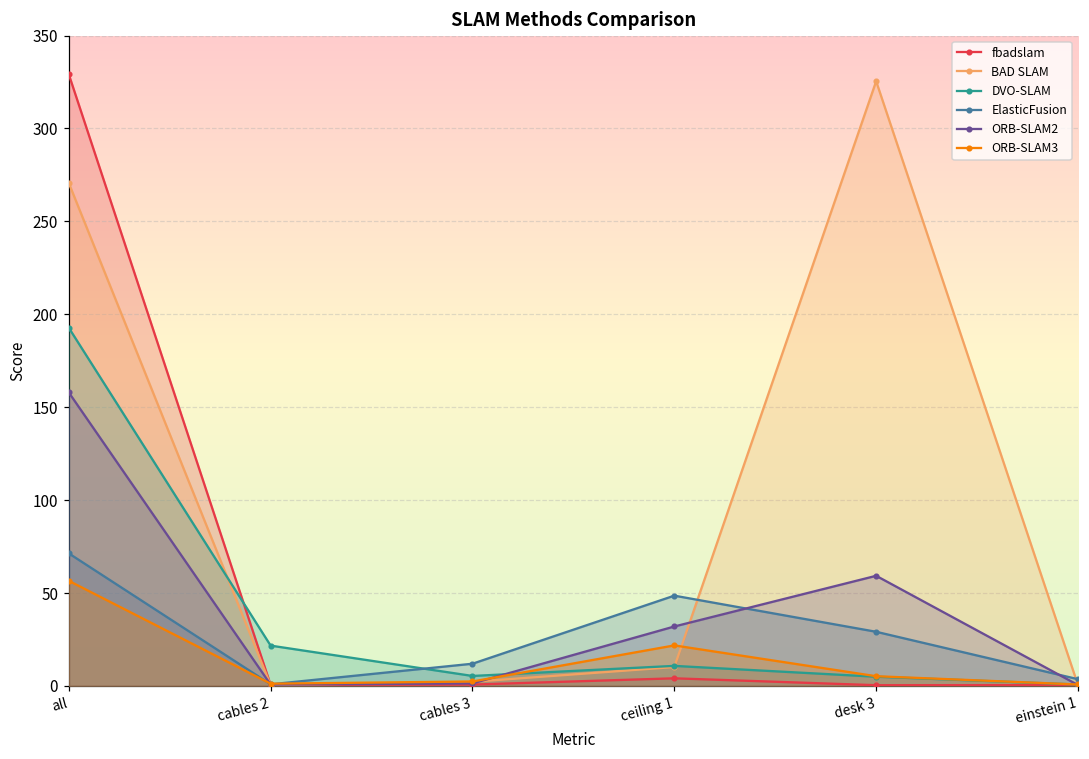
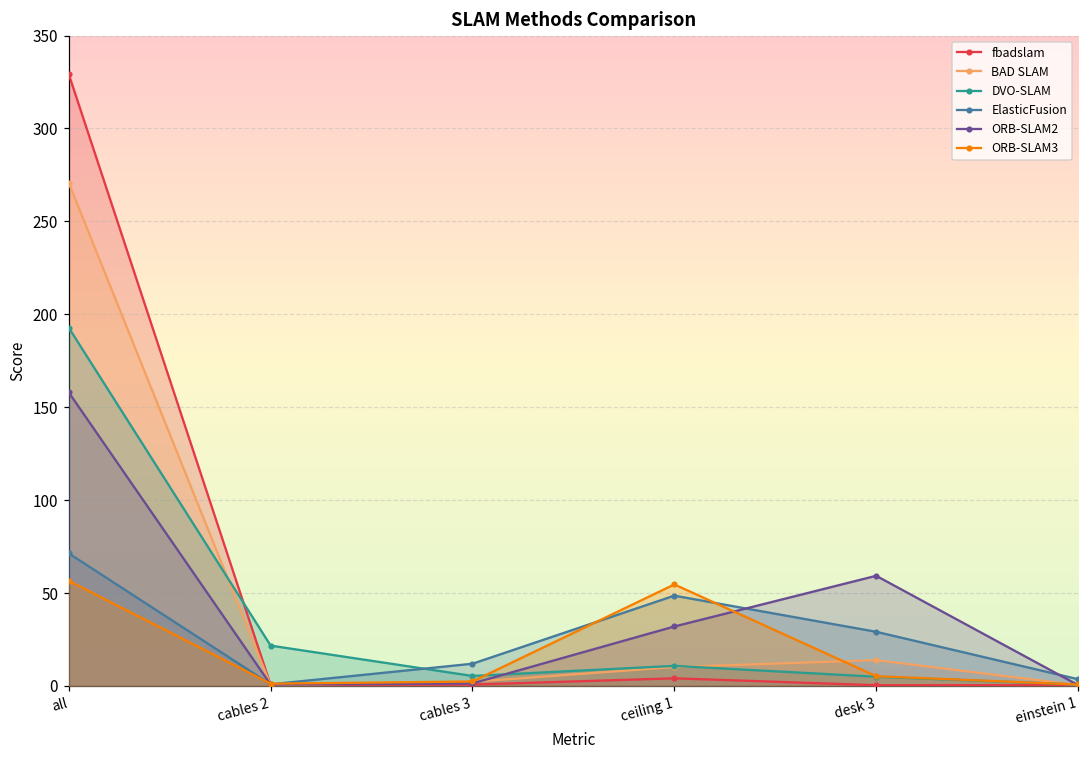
ORB-SLAM3, ceiling 1: 22 -> 55
BAD SLAM, desk 3: 325 -> 14
